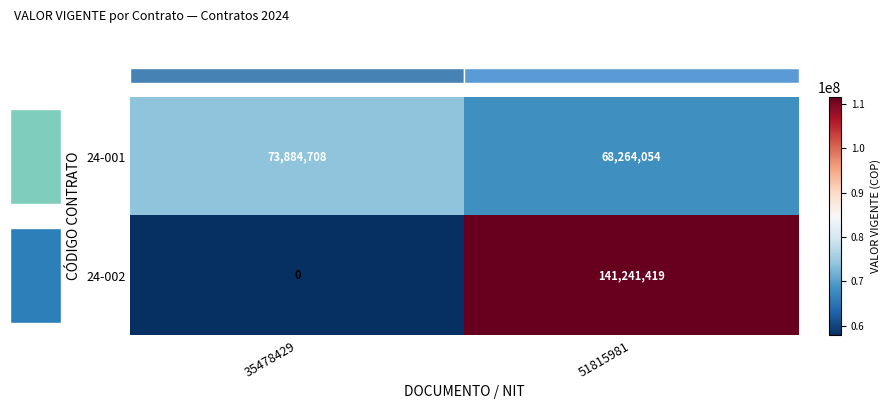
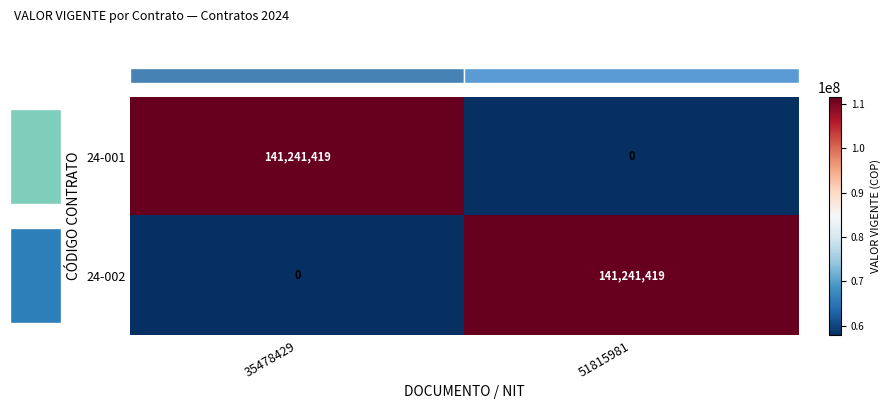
24-001, 35478429: 73,884,708 -> 141,241,419
24-001, 51815981: 68,264,054 -> 0
